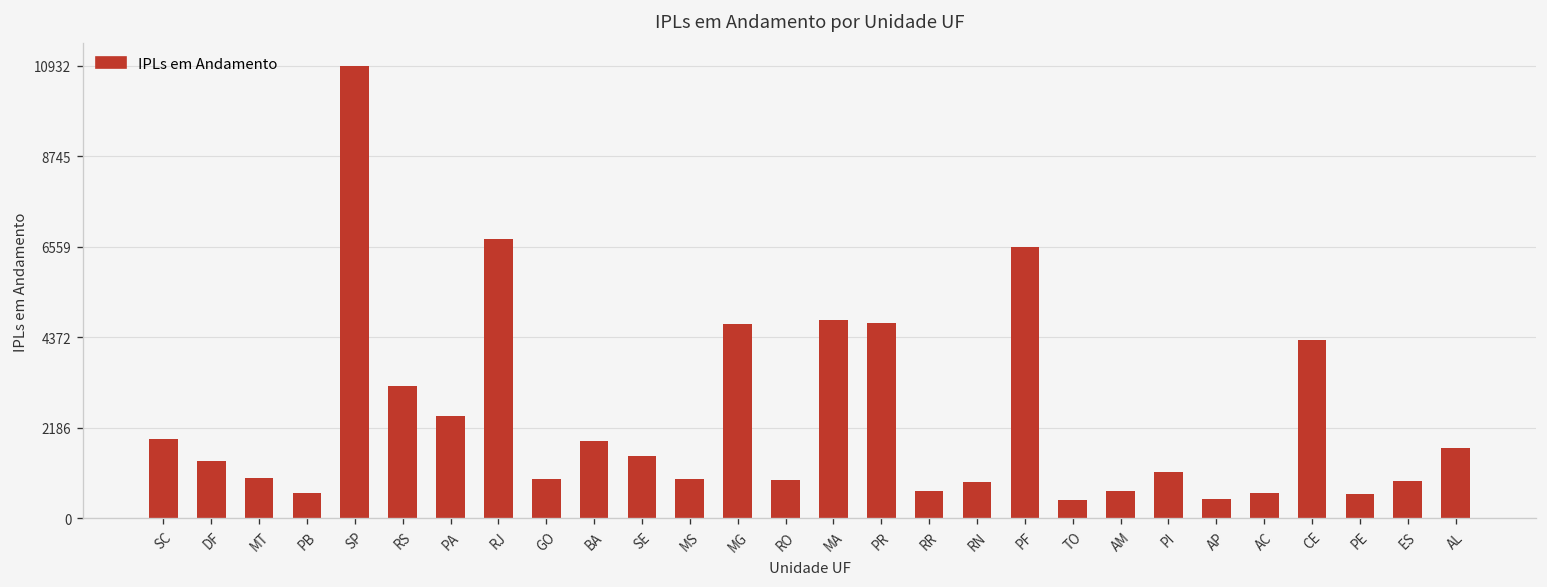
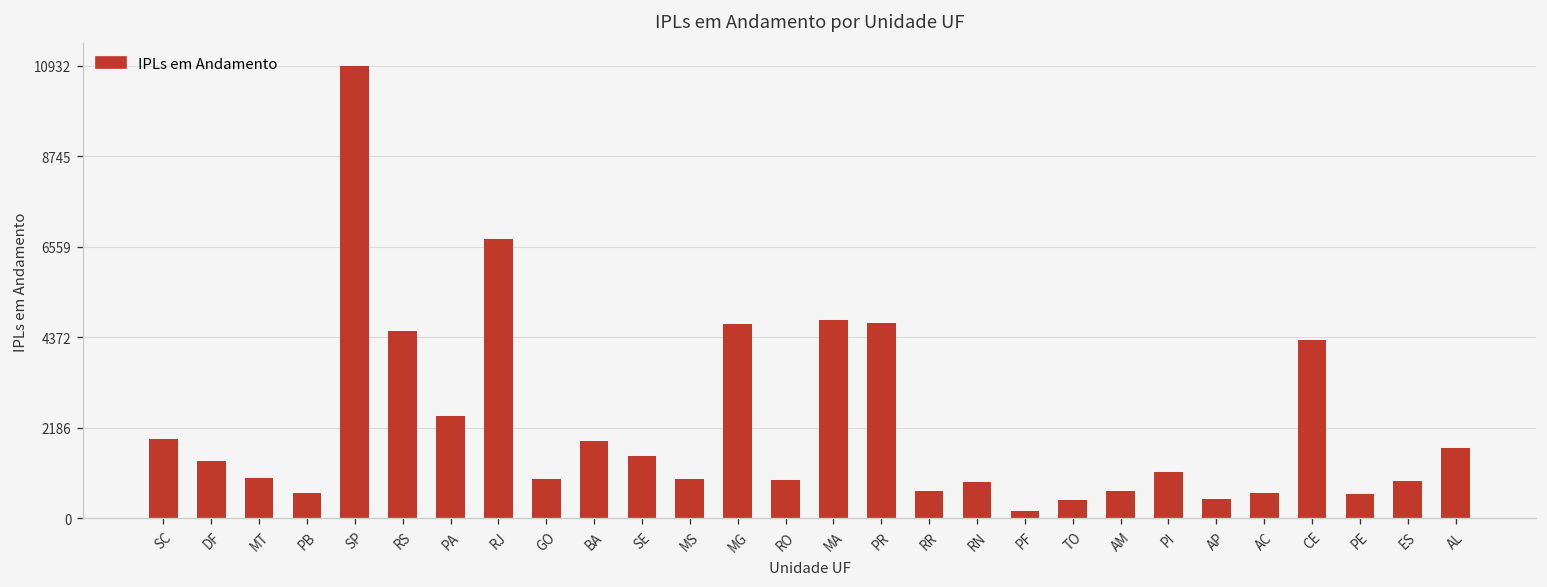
RS: 3200 -> 4500
PF: 6600 -> 200
